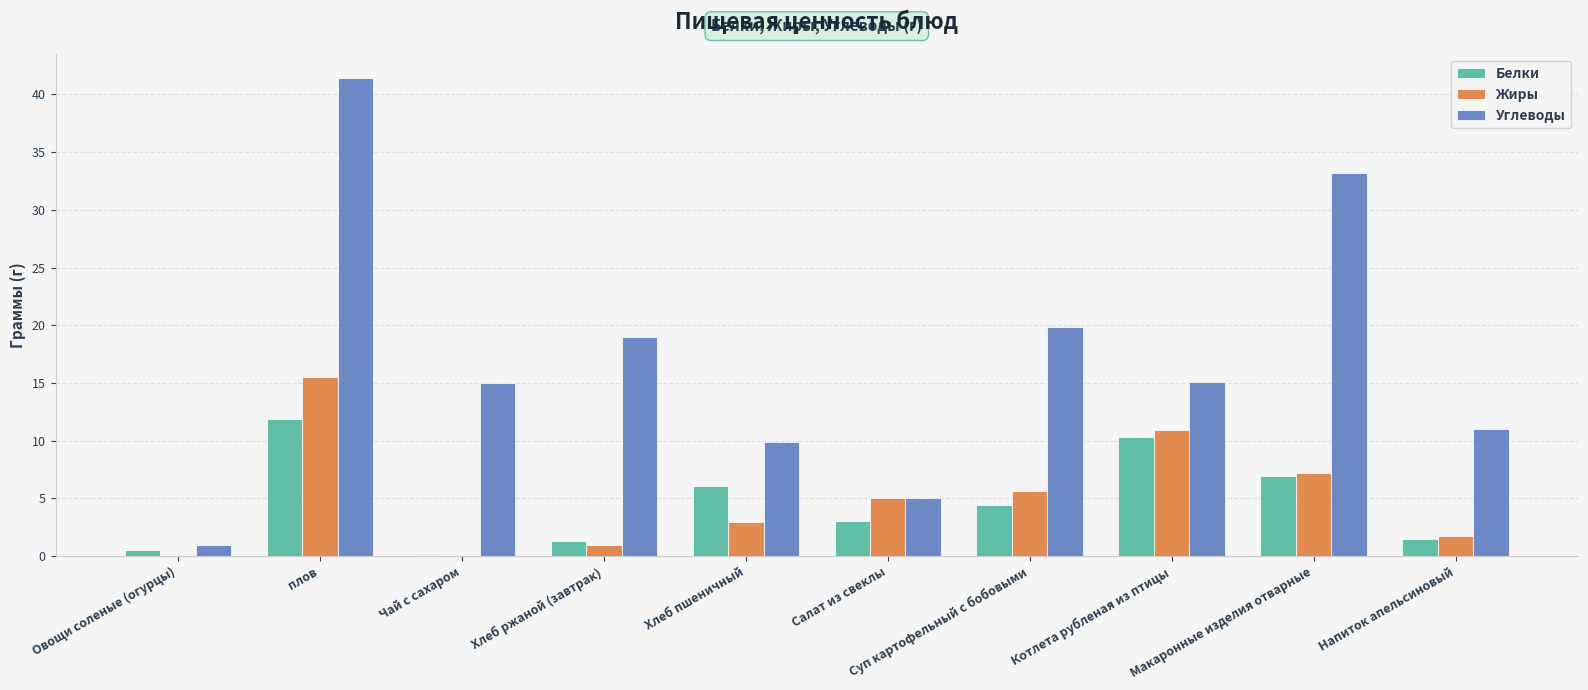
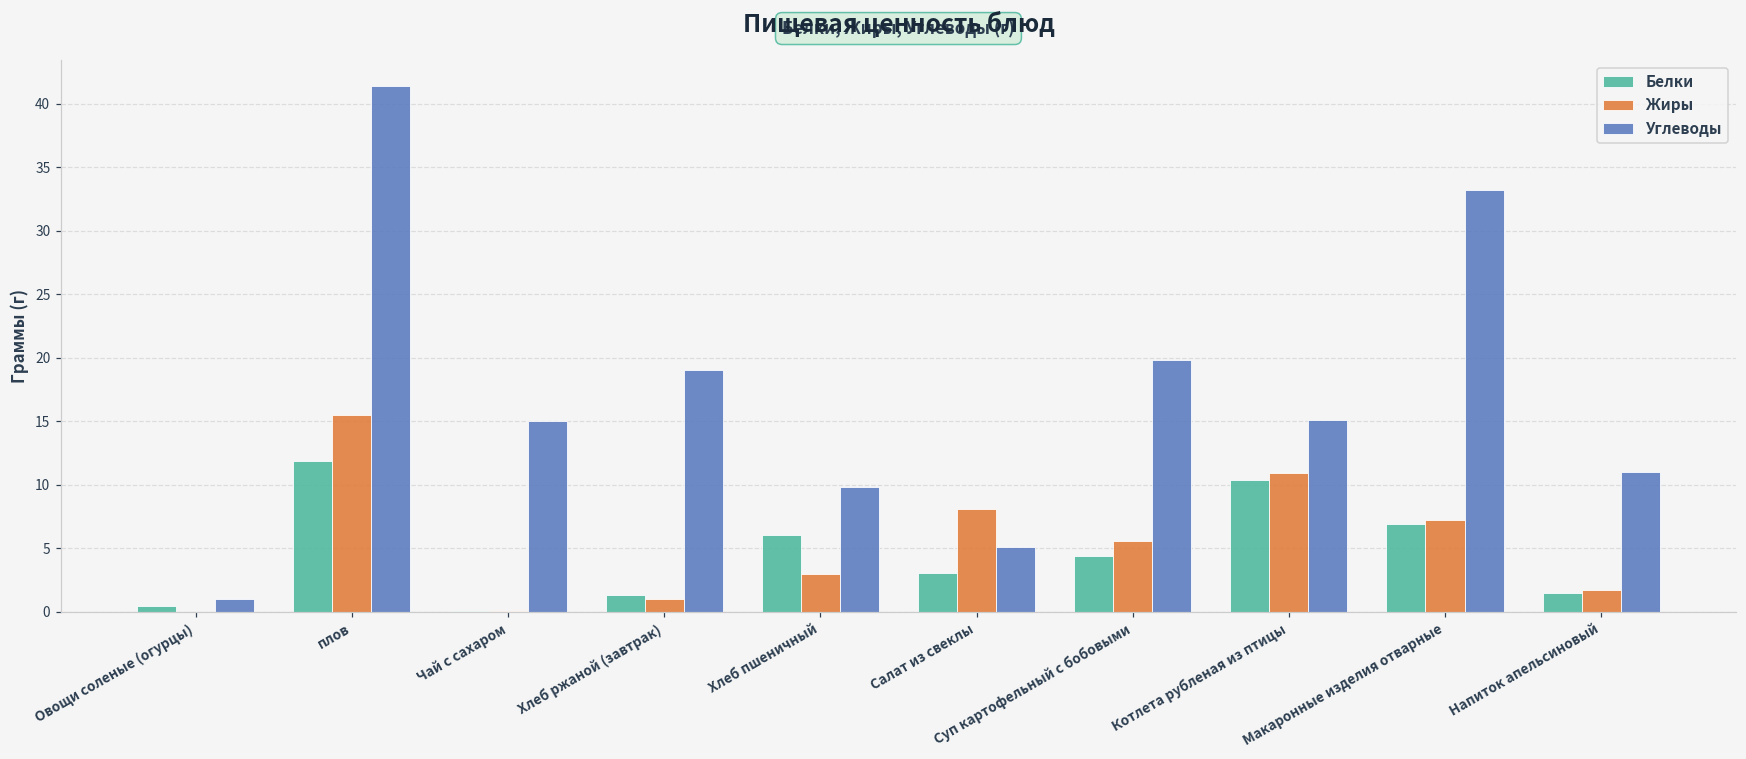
Жиры, Салат из свеклы: 5.1 -> 8.1
